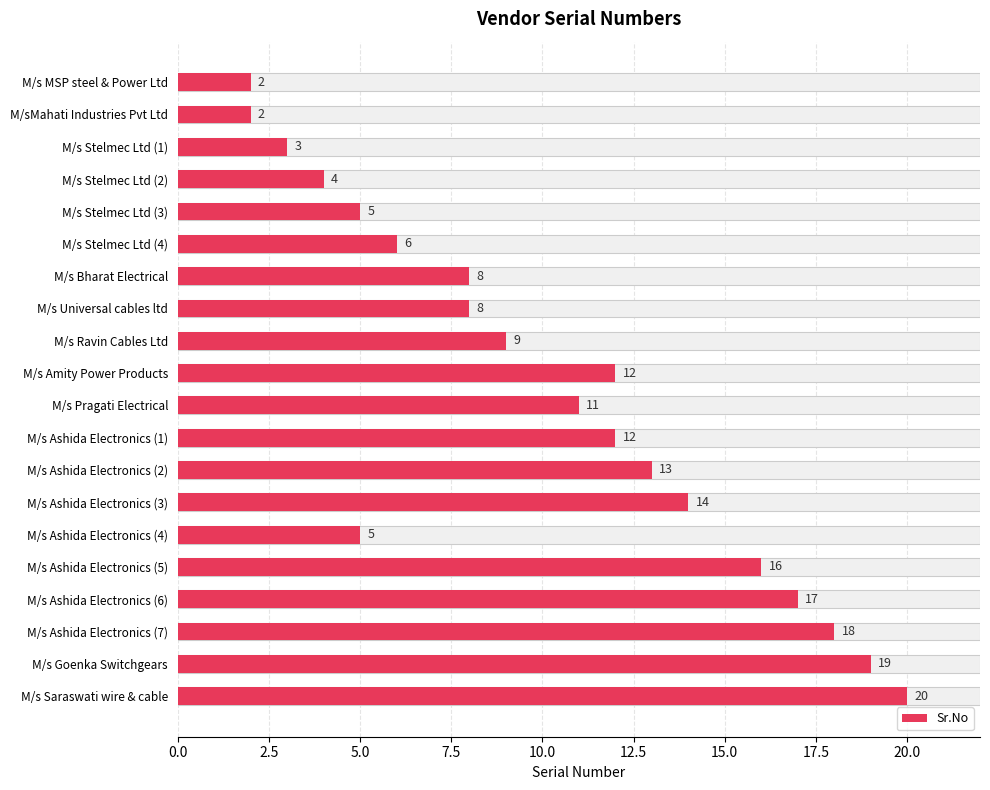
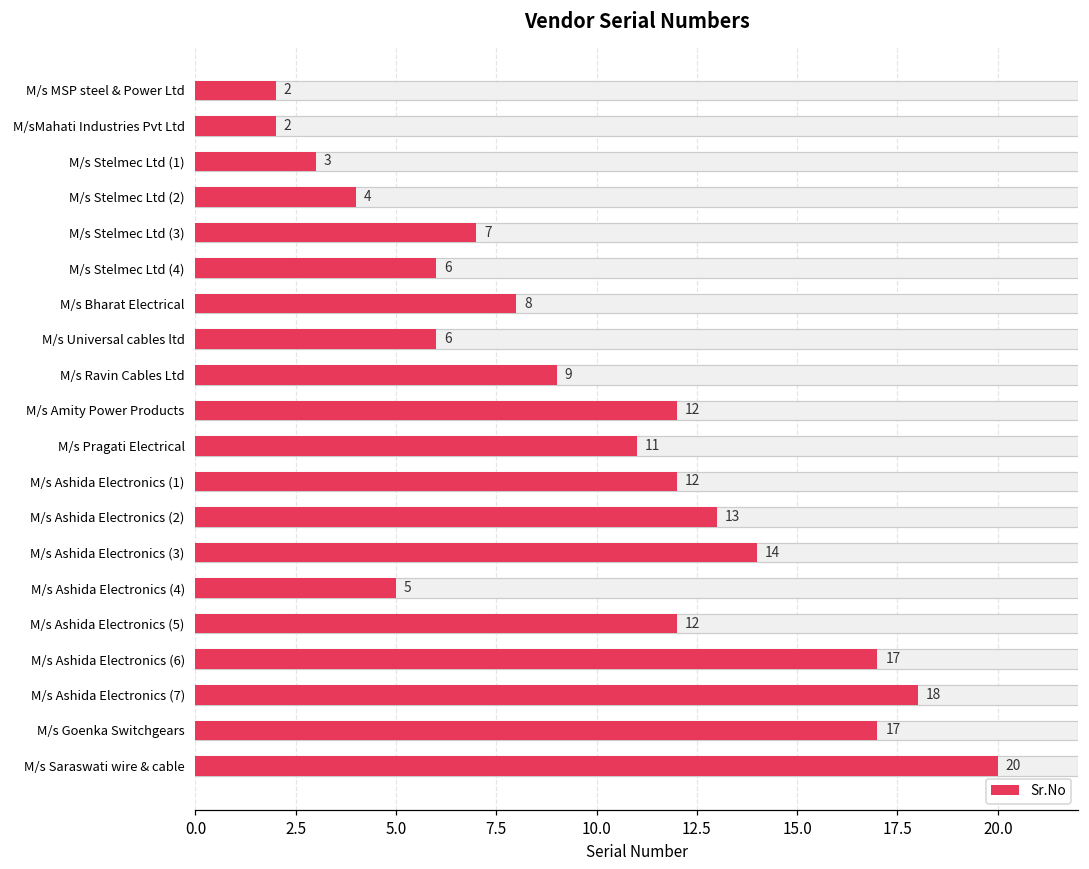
Sr.No, M/s Stelmec Ltd (3): 5 -> 7
Sr.No, M/s Universal cables ltd: 8 -> 6
Sr.No, M/s Ashida Electronics (5): 16 -> 12
Sr.No, M/s Goenka Switchgears: 19 -> 17
